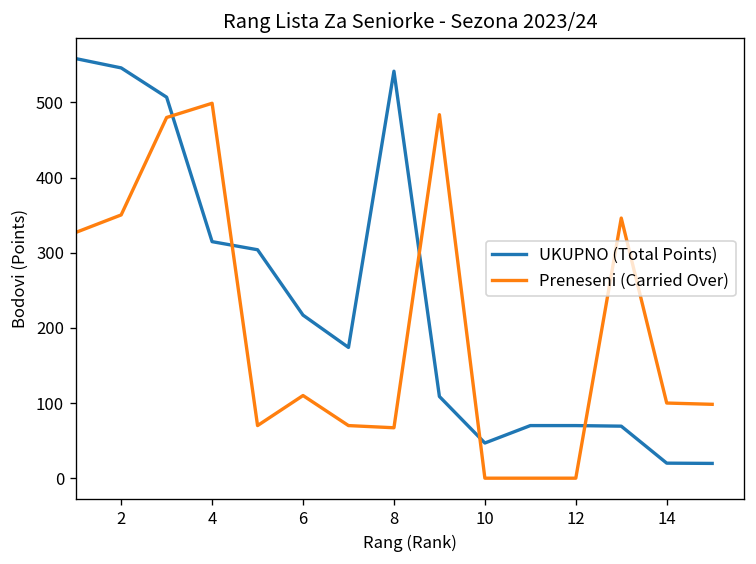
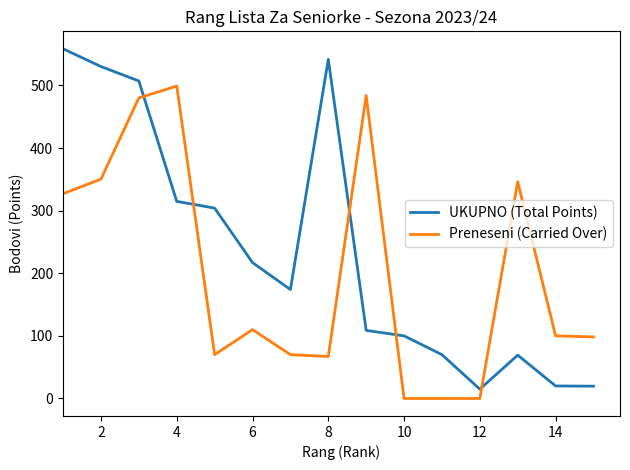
UKUPNO (Total Points), 2: 550 -> 530
UKUPNO (Total Points), 10: 50 -> 100
UKUPNO (Total Points), 12: 70 -> 10
